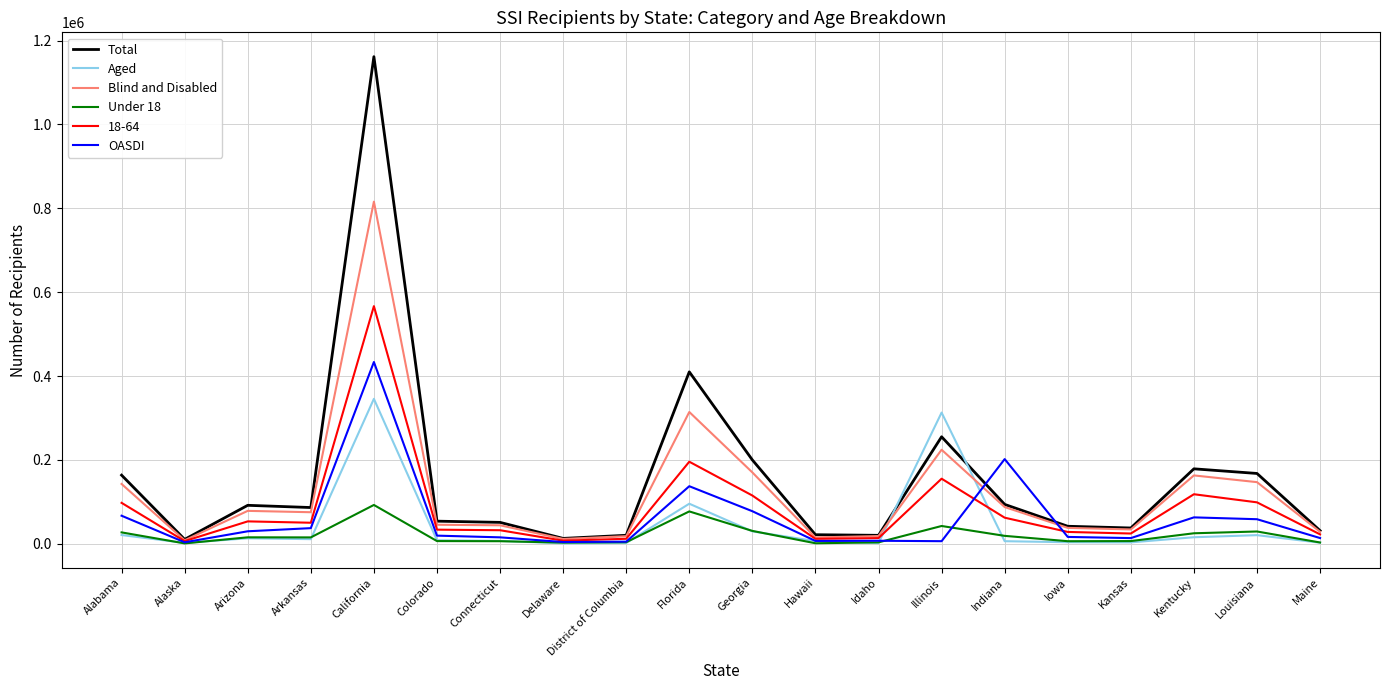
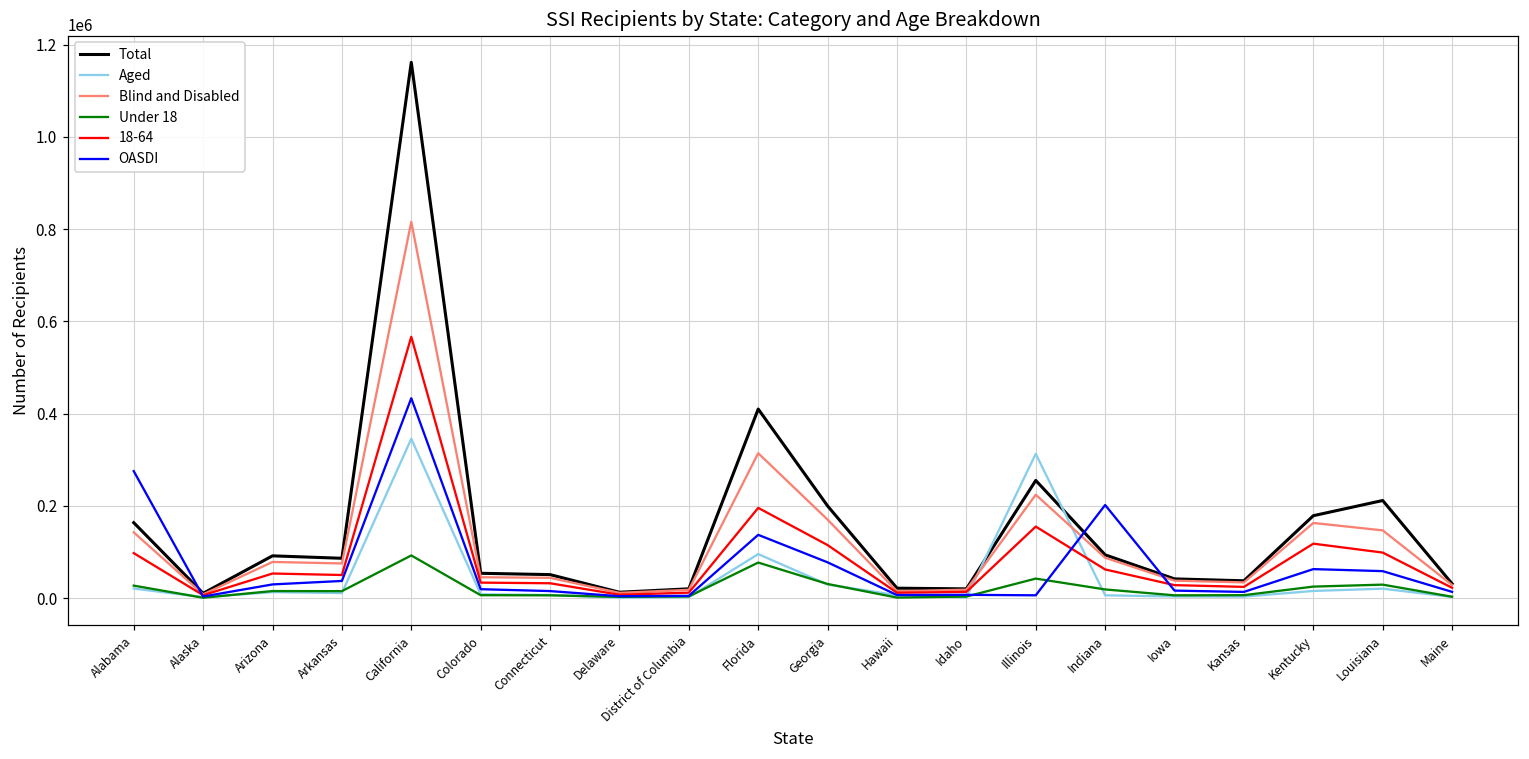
OASDI, Alabama: 70000 -> 280000
Total, Louisiana: 170000 -> 210000
